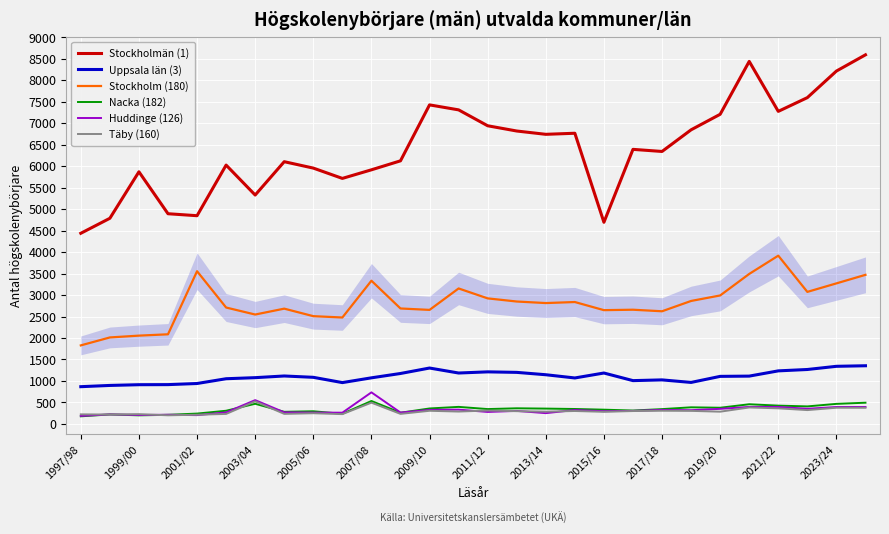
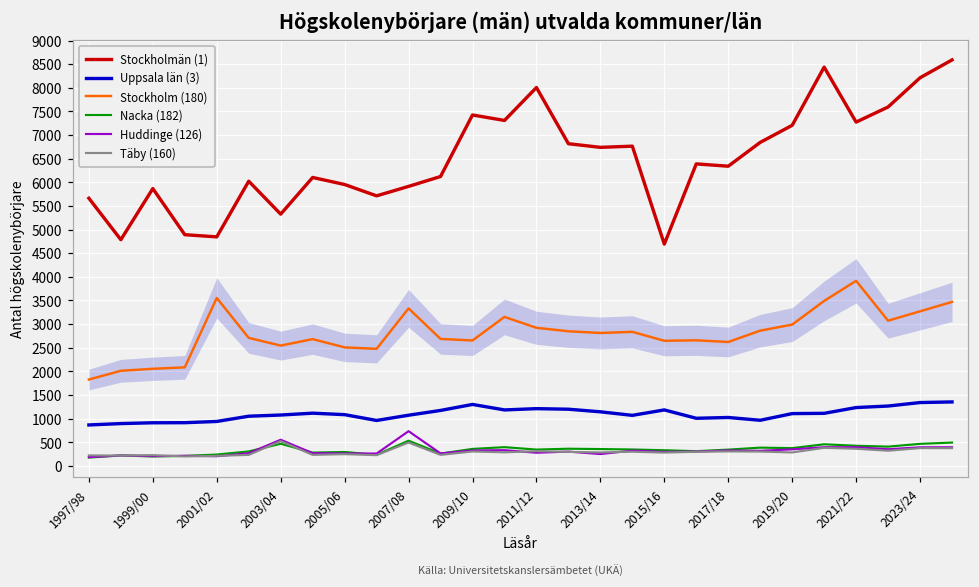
Stockholmän (1), 1997/98: 4400 -> 5700
Stockholmän (1), 2011/12: 6900 -> 8000
